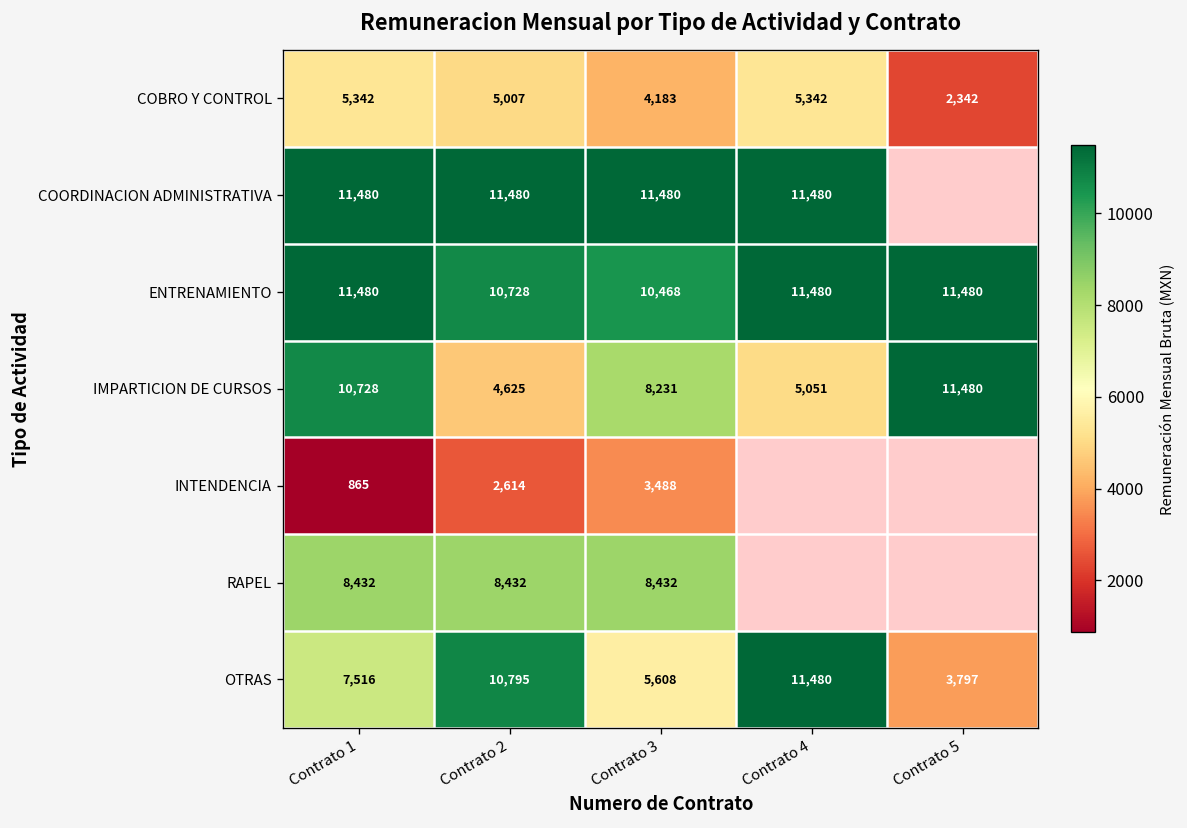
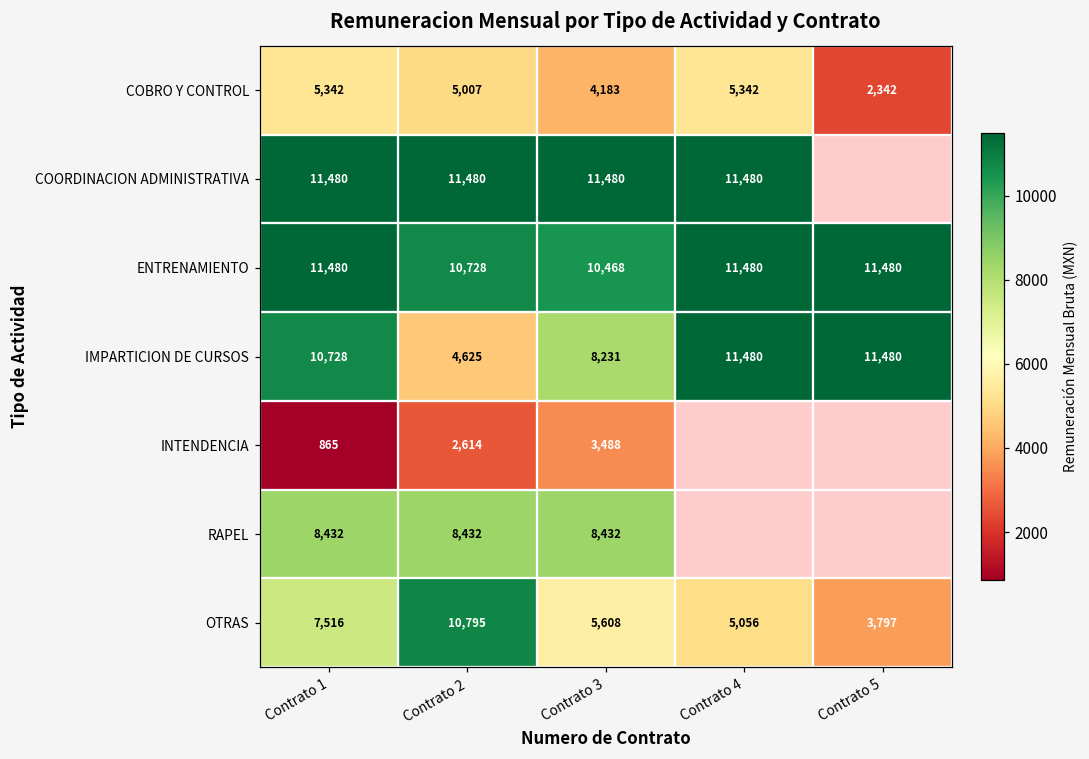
IMPARTICION DE CURSOS, Contrato 4: 5,051 -> 11,480
OTRAS, Contrato 4: 11,480 -> 5,056
